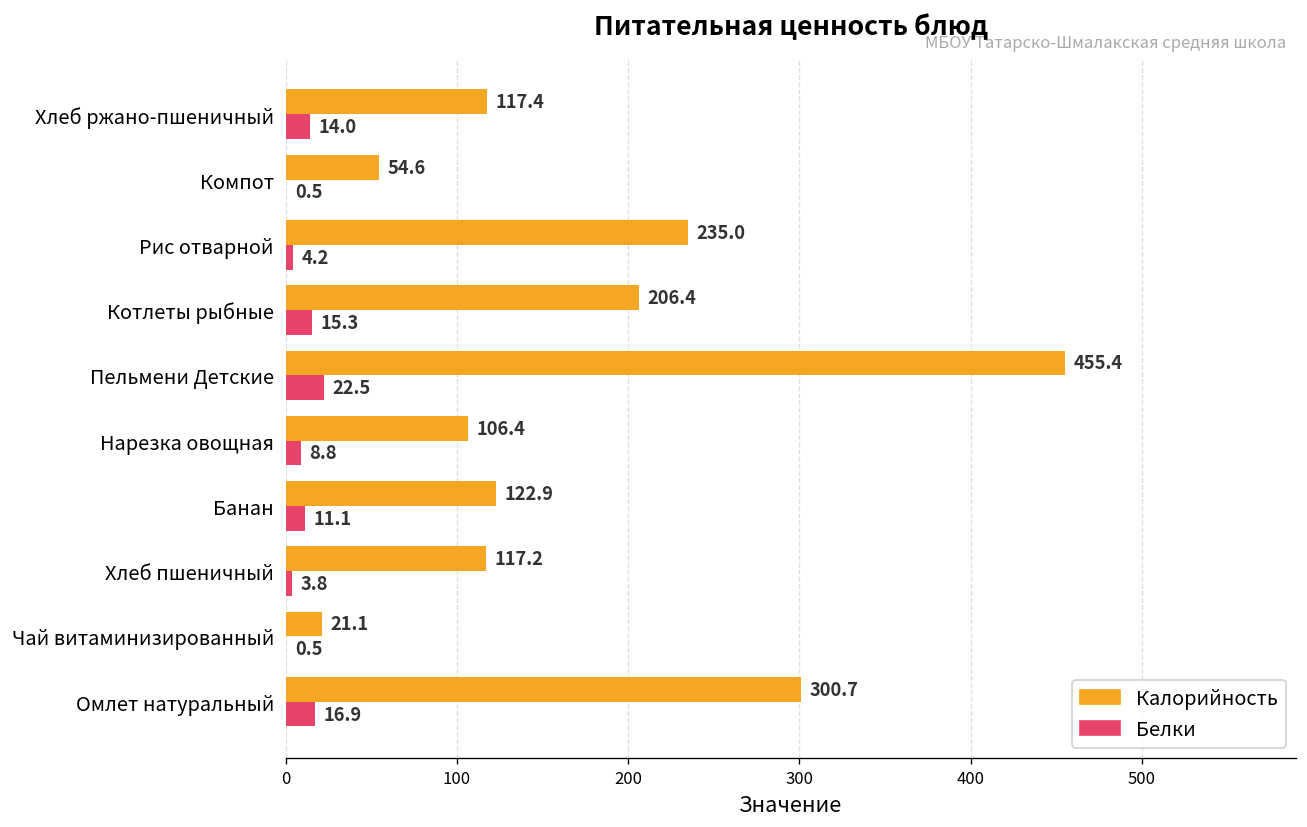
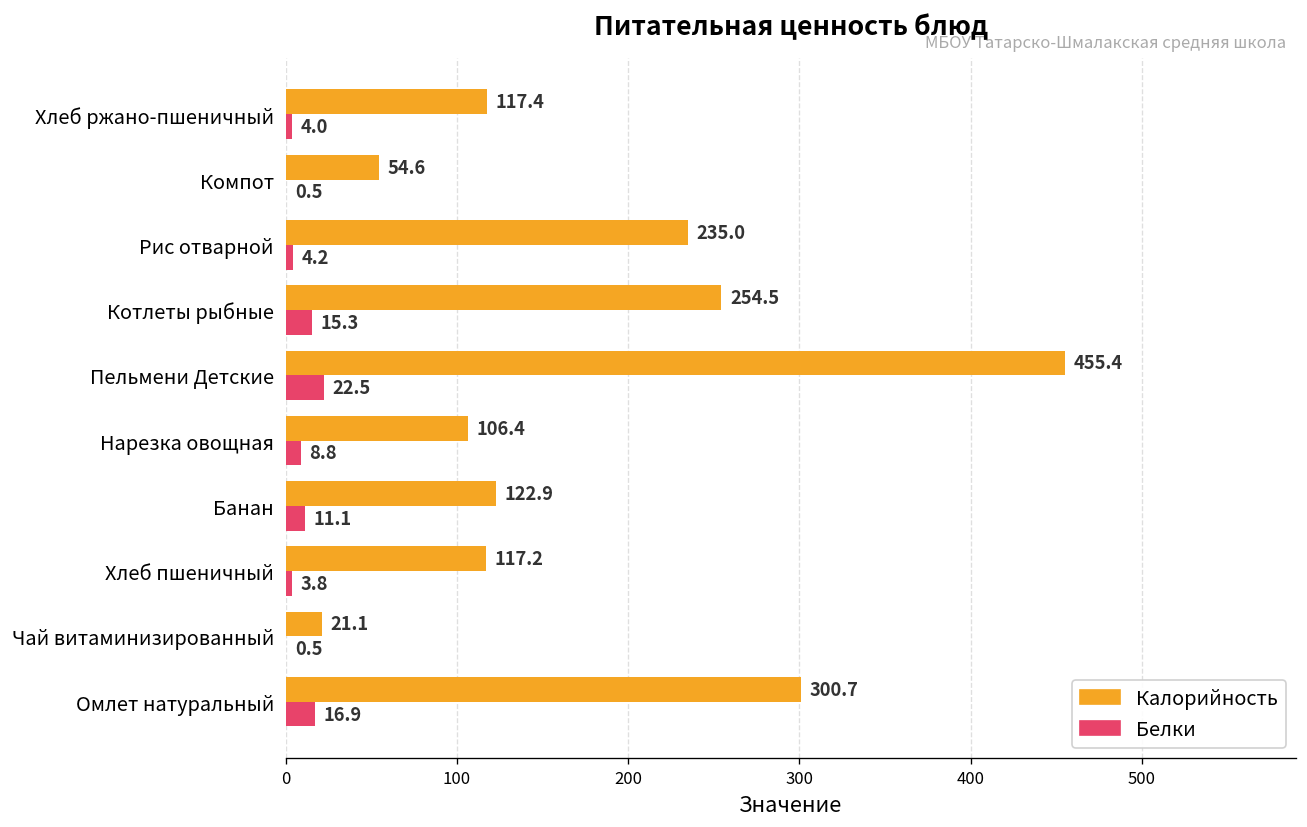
Белки, Хлеб ржано-пшеничный: 14.0 -> 4.0
Калорийность, Котлеты рыбные: 206.4 -> 254.5
